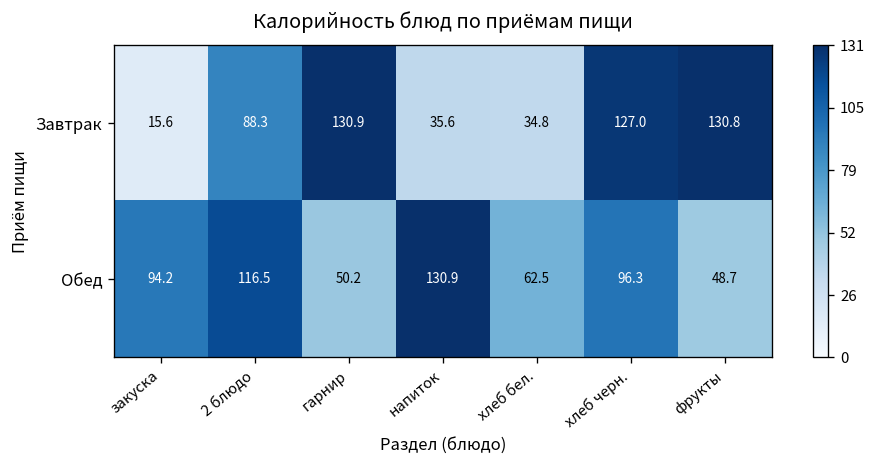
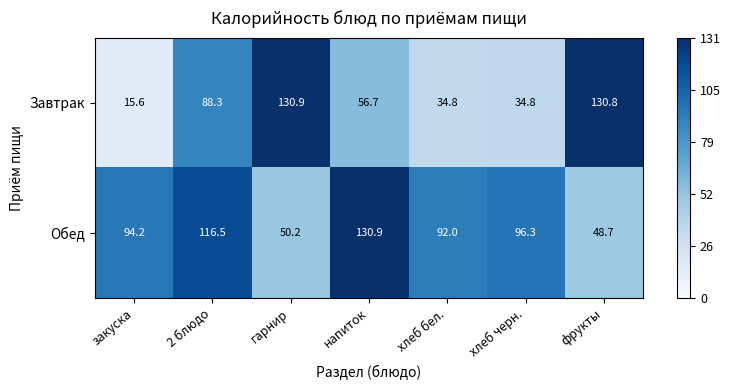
Завтрак, напиток: 35.6 -> 56.7
Завтрак, хлеб черн.: 127.0 -> 34.8
Обед, хлеб бел.: 62.5 -> 92.0
